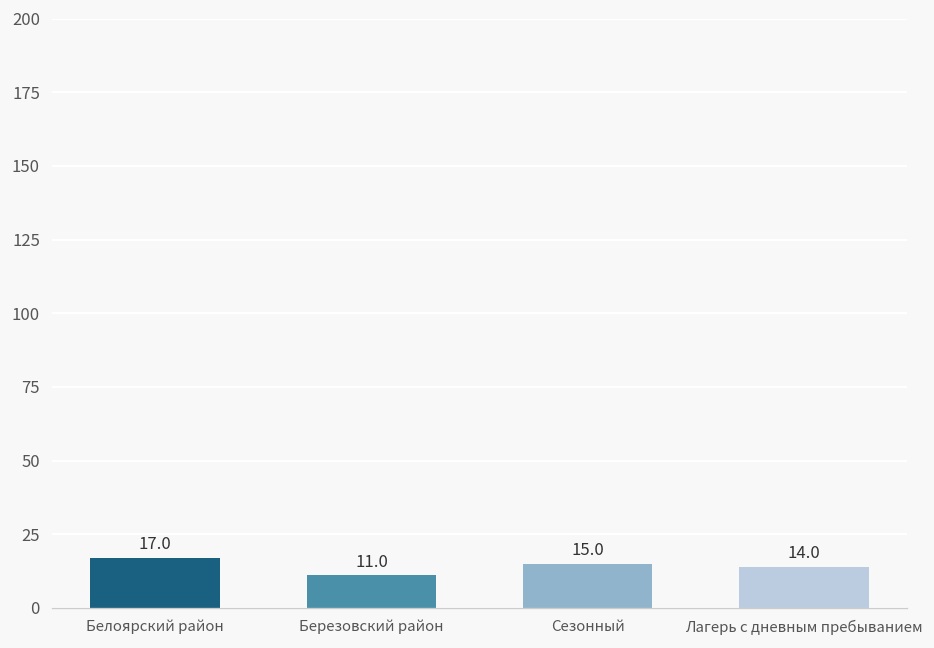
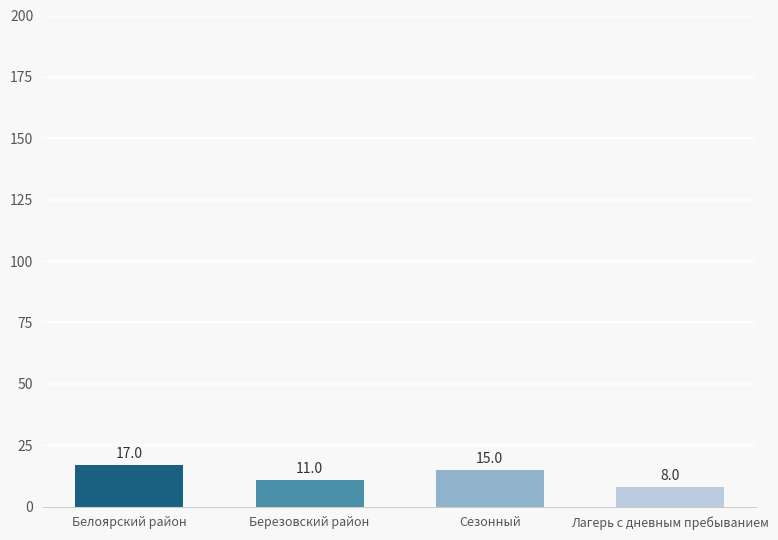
Лагерь с дневным пребыванием: 14.0 -> 8.0
